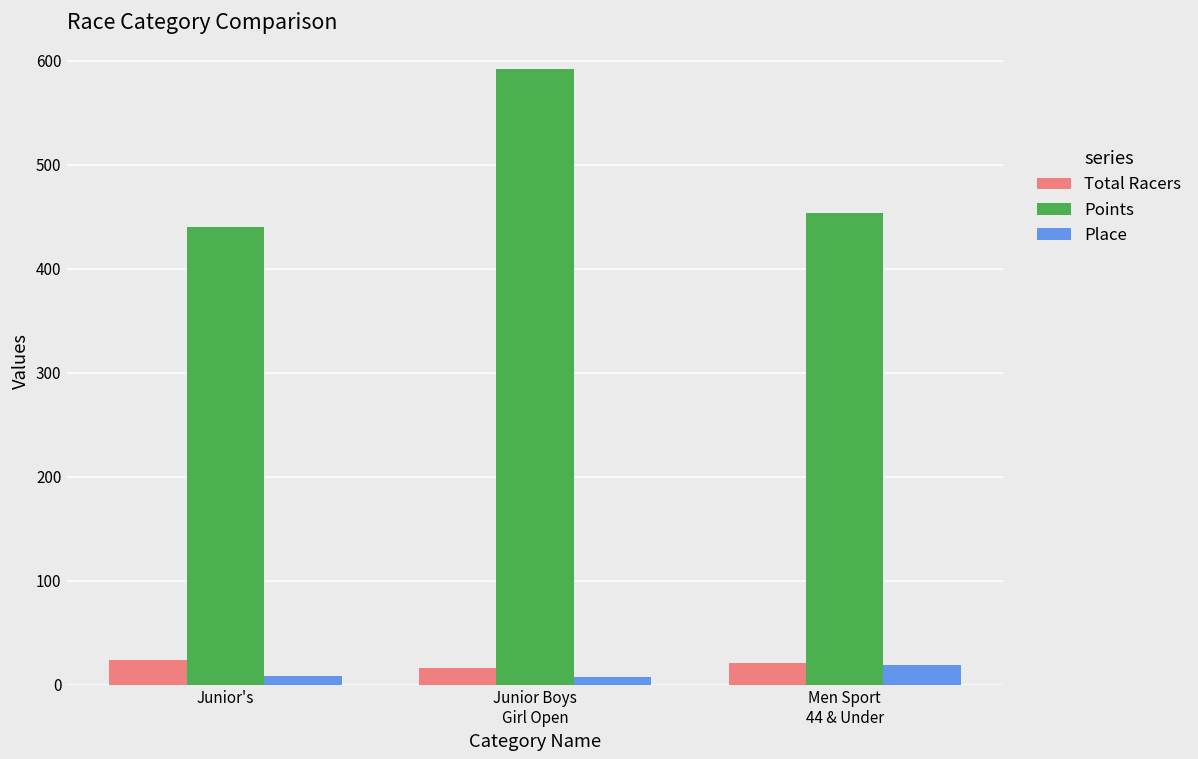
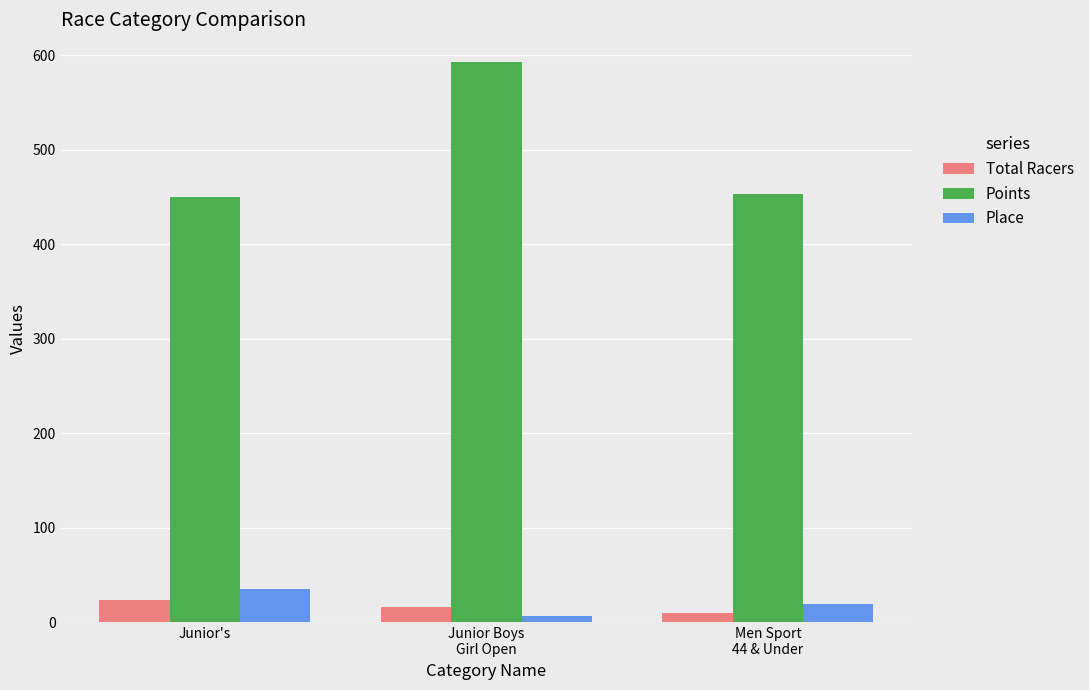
Points, Junior's: 440 -> 450
Place, Junior's: 10 -> 40
Total Racers, Men Sport 44 & Under: 20 -> 10
